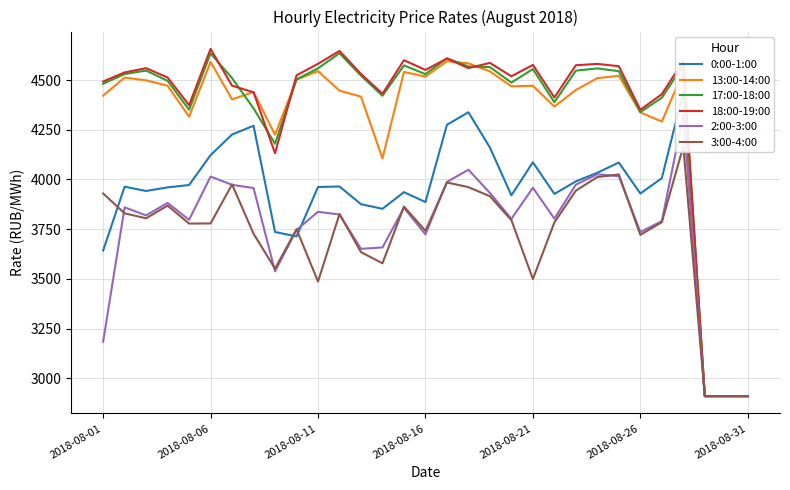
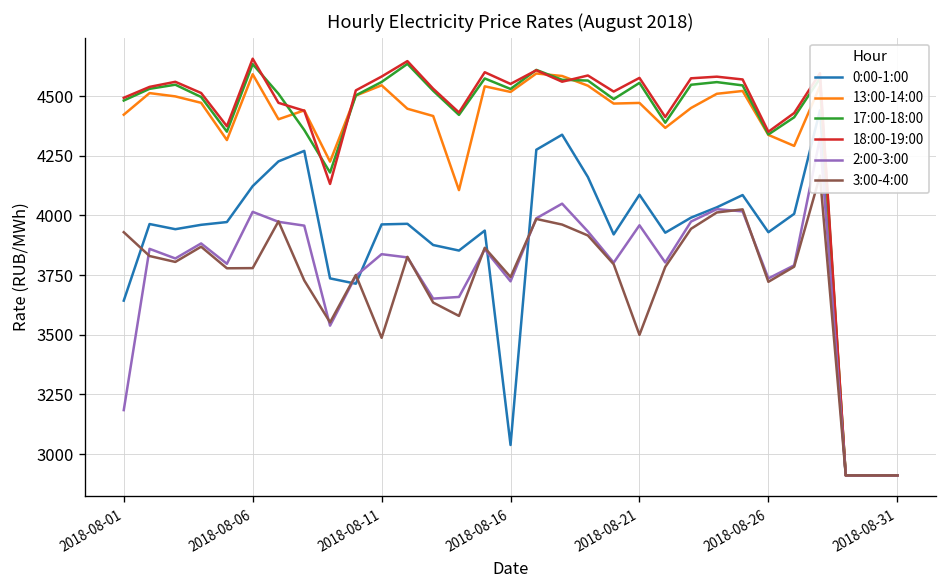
0:00-1:00, 2018-08-16: 3890 -> 3040
